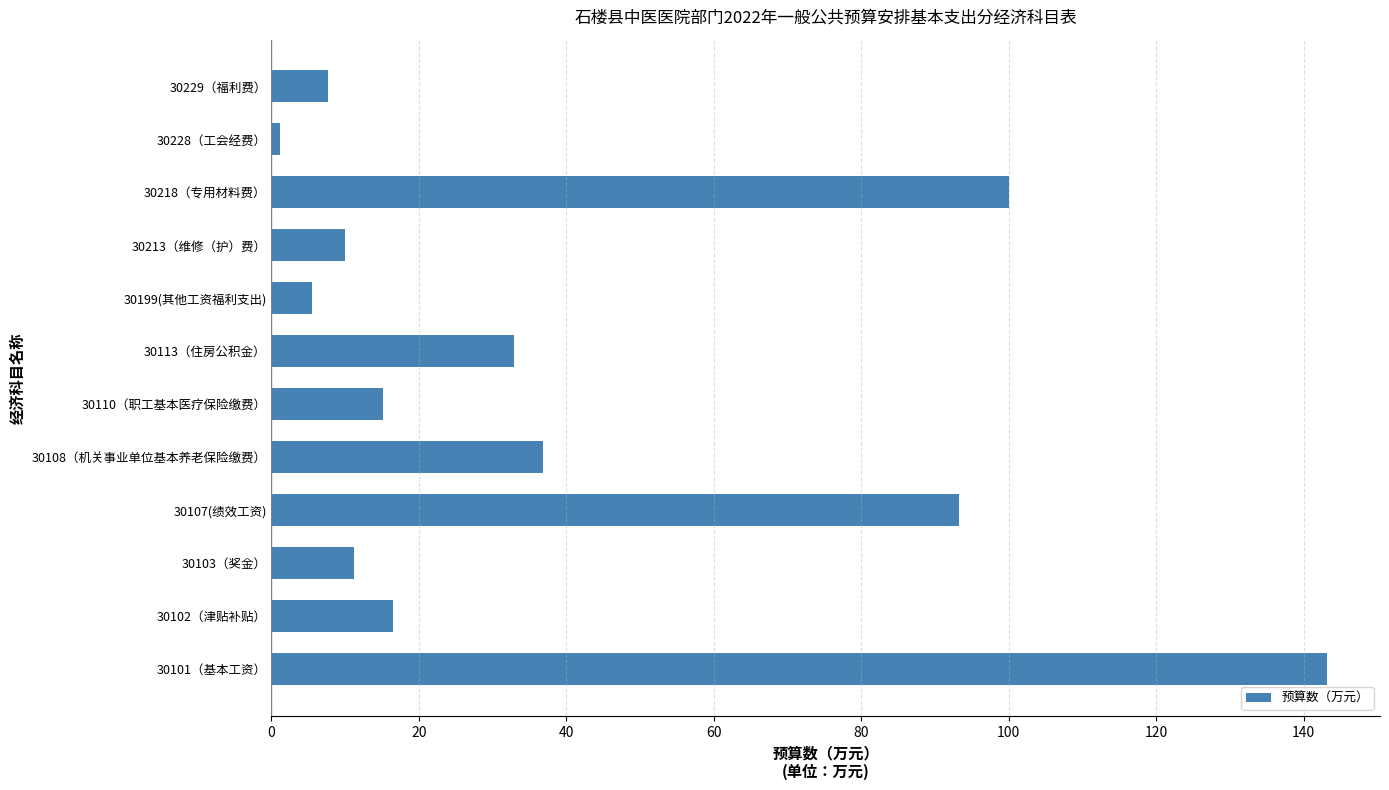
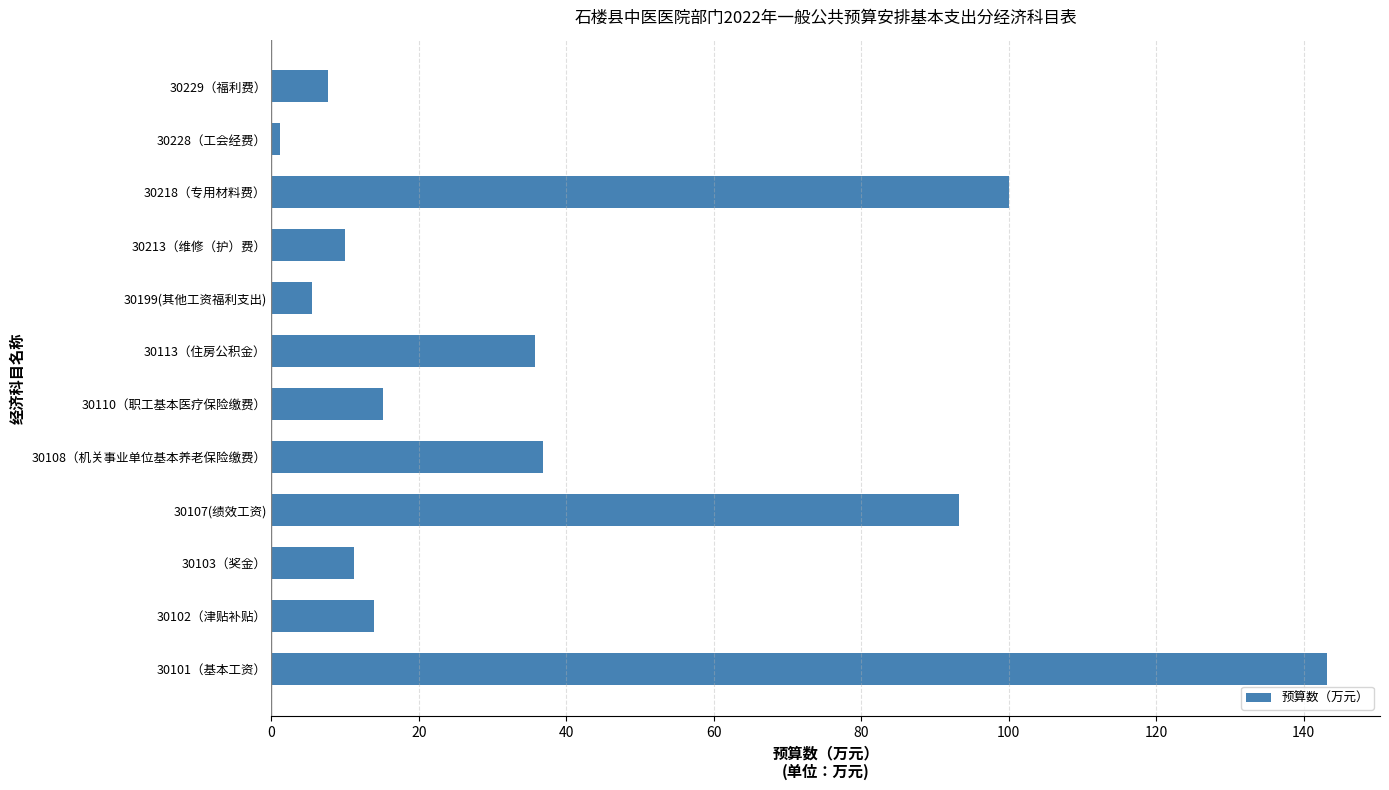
30113（住房公积金）: 33 -> 36
30102（津贴补贴）: 16 -> 14
